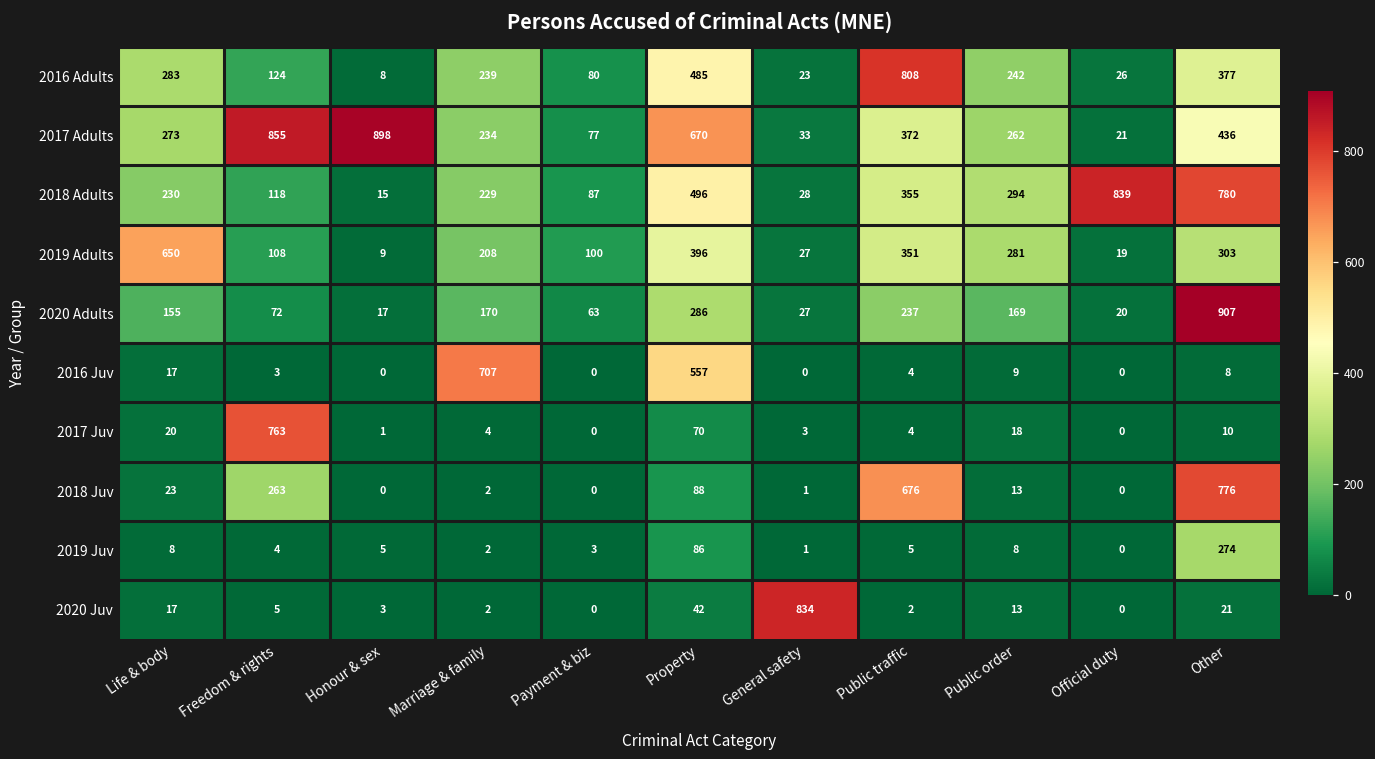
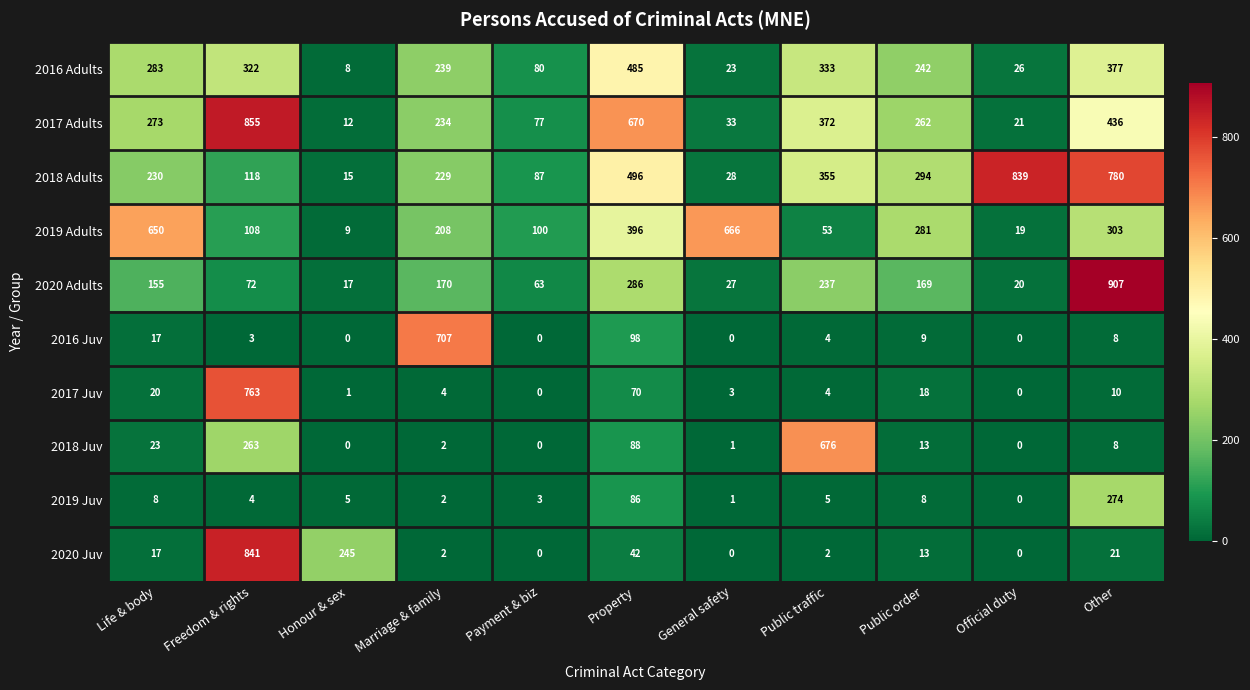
2016 Adults, Freedom & rights: 124 -> 322
2016 Adults, Public traffic: 808 -> 333
2017 Adults, Honour & sex: 898 -> 12
2019 Adults, General safety: 27 -> 666
2019 Adults, Public traffic: 351 -> 53
2016 Juv, Property: 557 -> 98
2018 Juv, Other: 776 -> 8
2020 Juv, Freedom & rights: 5 -> 841
2020 Juv, Honour & sex: 3 -> 245
2020 Juv, General safety: 834 -> 0
